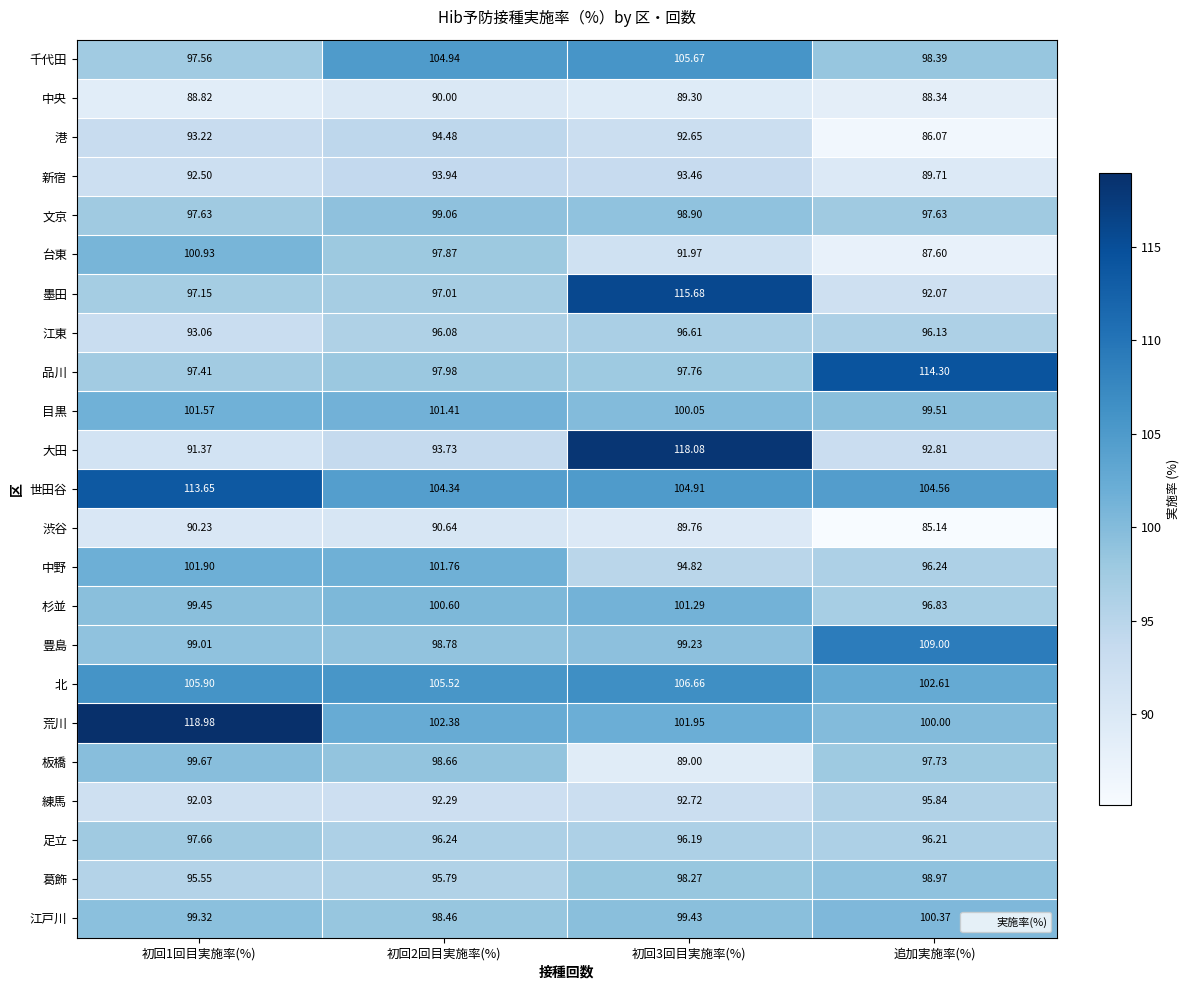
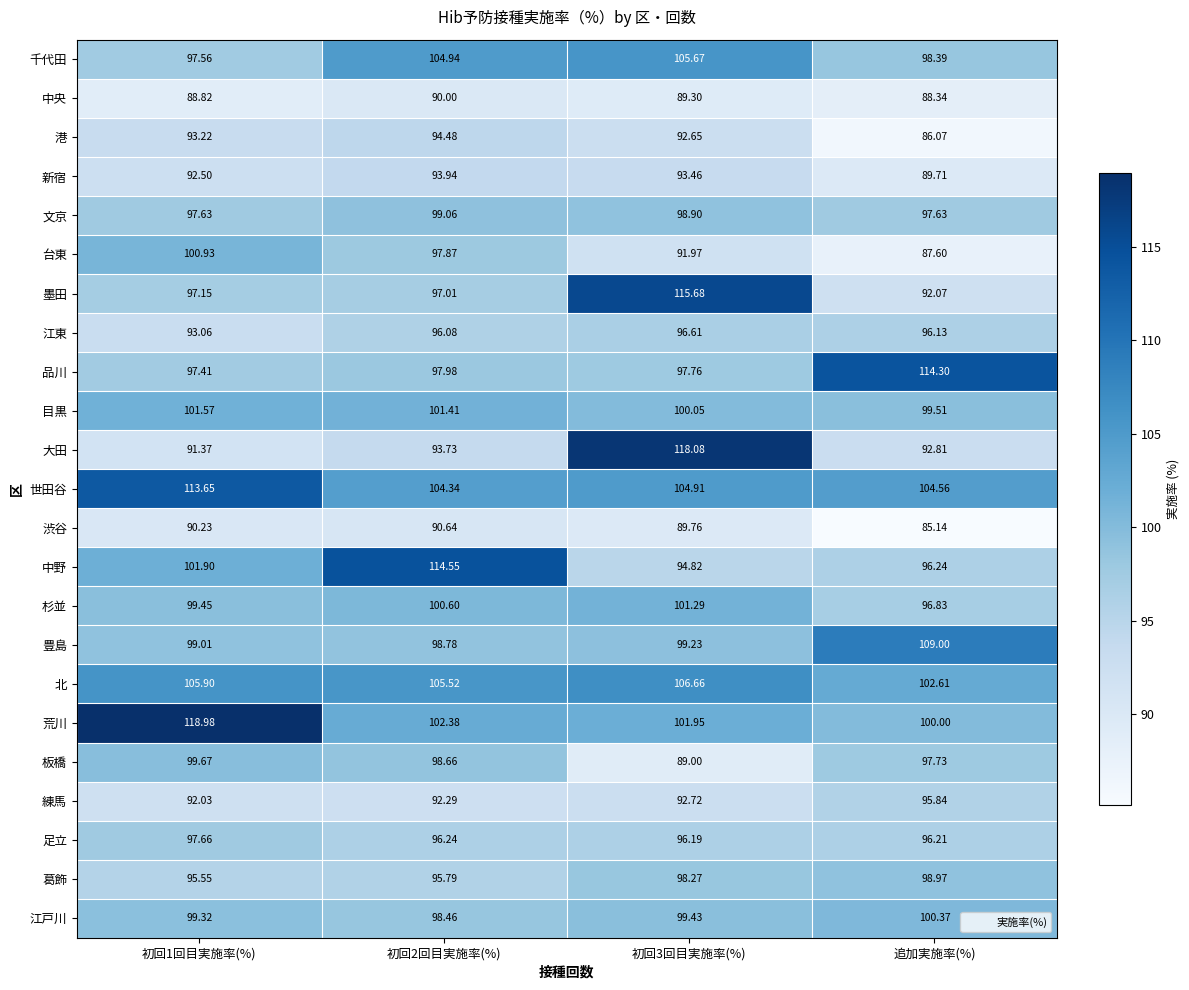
中野, 初回2回目実施率(%): 101.76 -> 114.55
